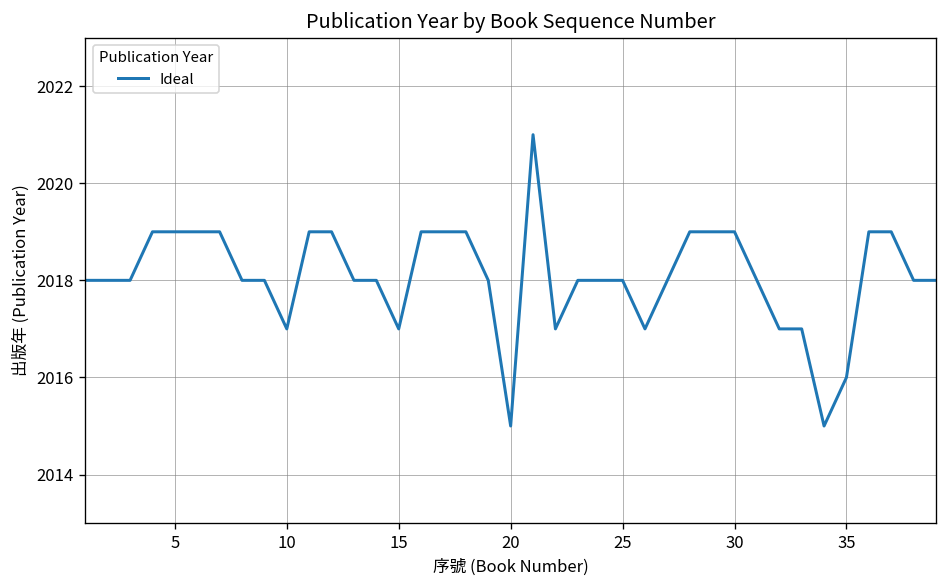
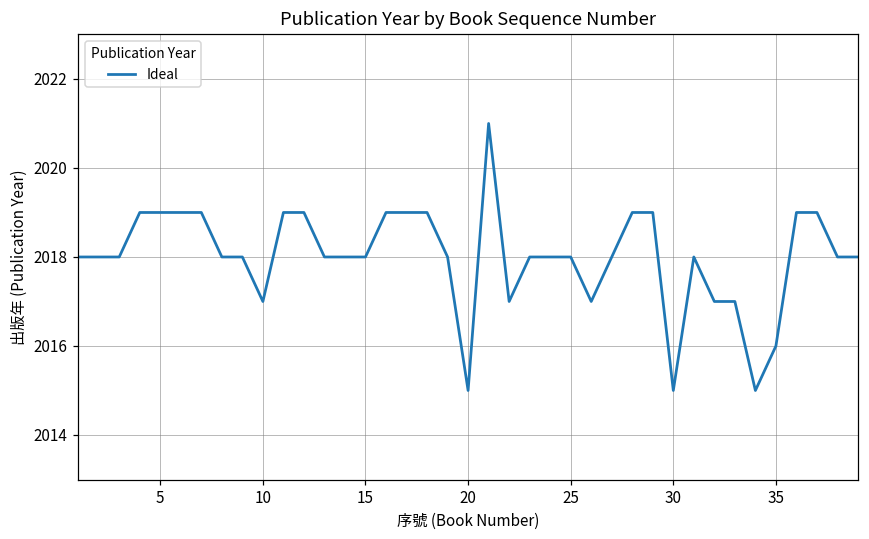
15: 2017 -> 2018
30: 2019 -> 2015
